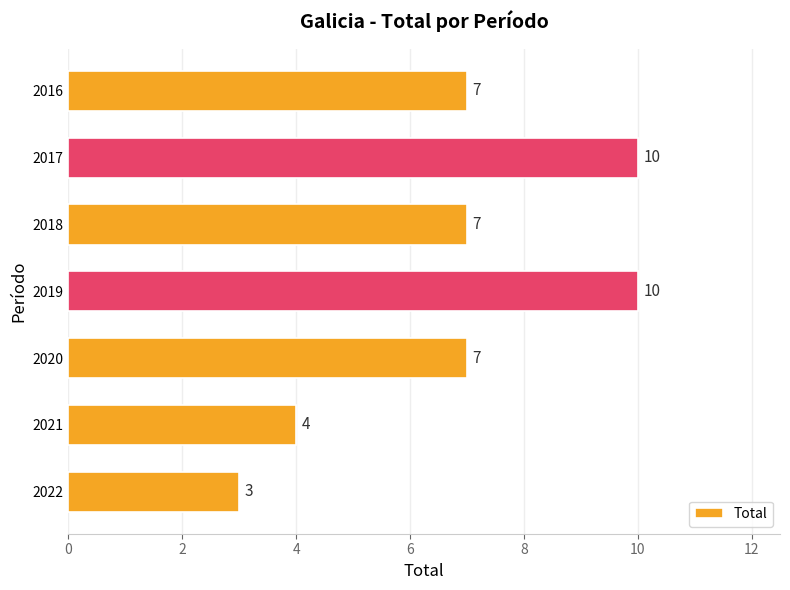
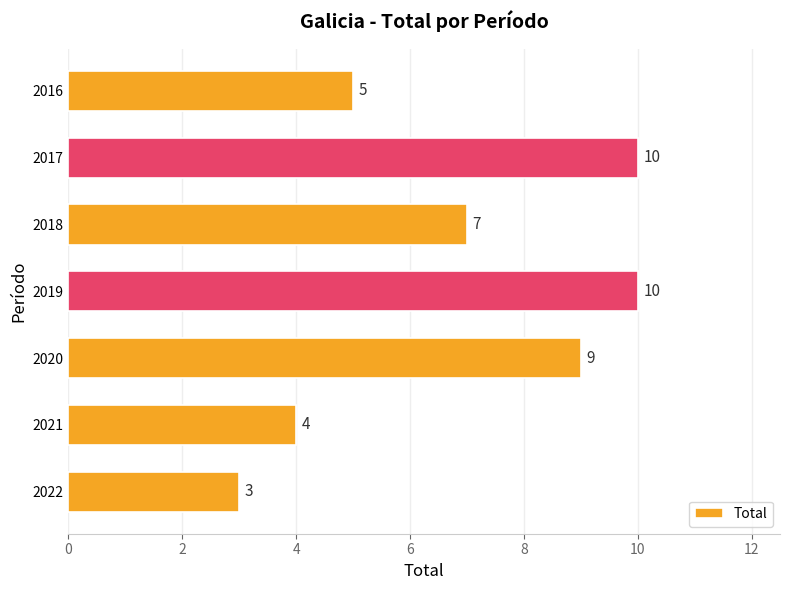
2016: 7 -> 5
2020: 7 -> 9
